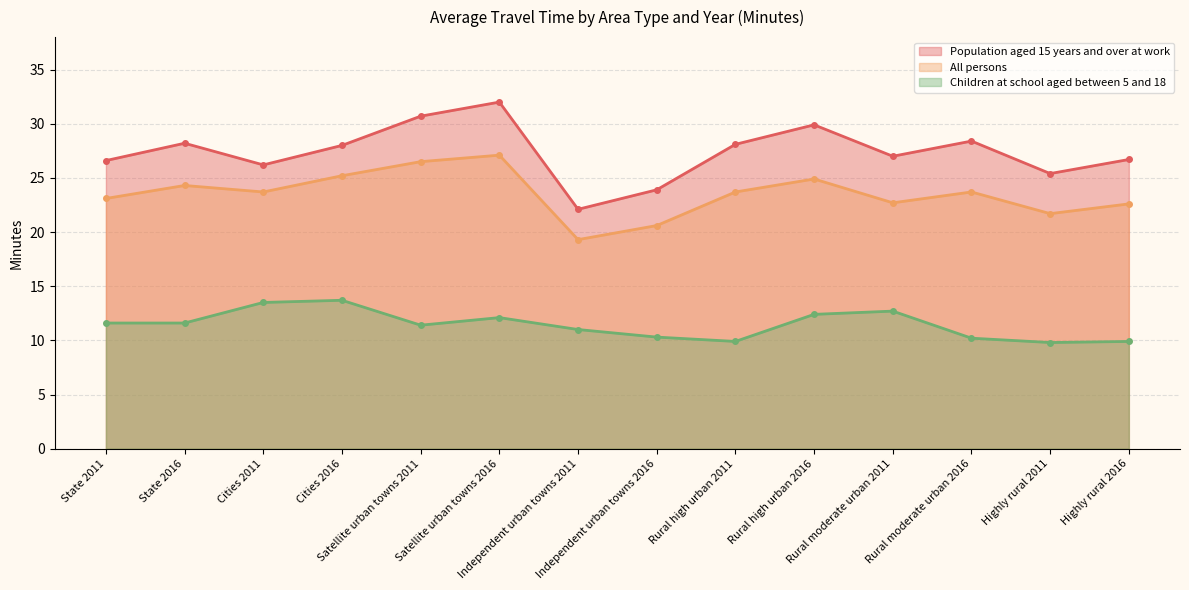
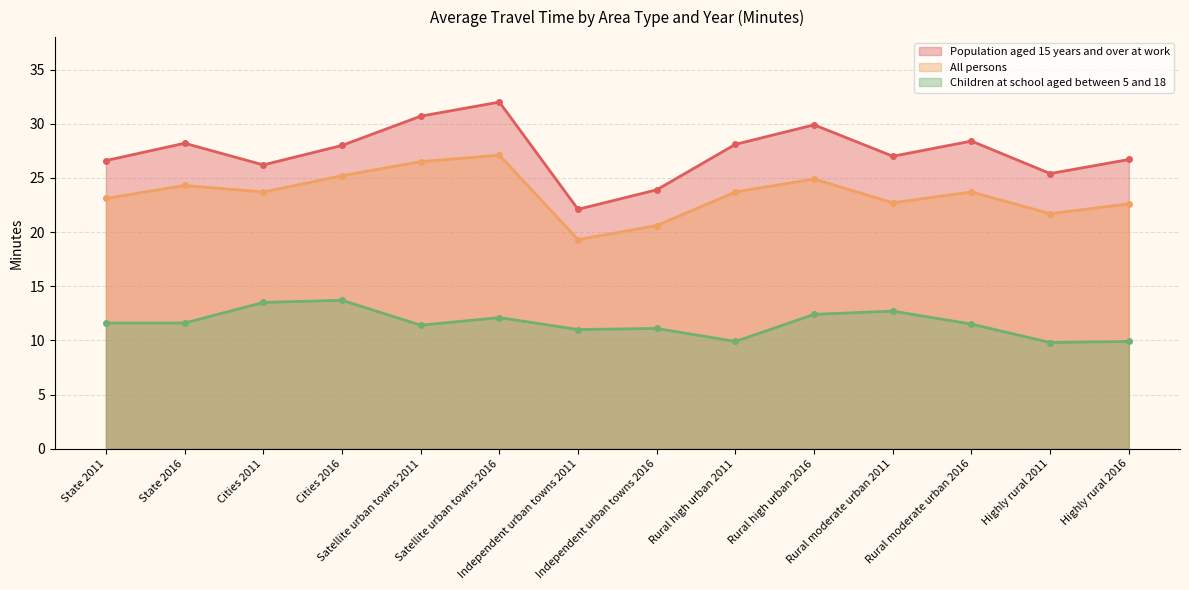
Children at school aged between 5 and 18, Independent urban towns 2016: 10.3 -> 11.1
Children at school aged between 5 and 18, Rural moderate urban 2016: 10.2 -> 11.5
